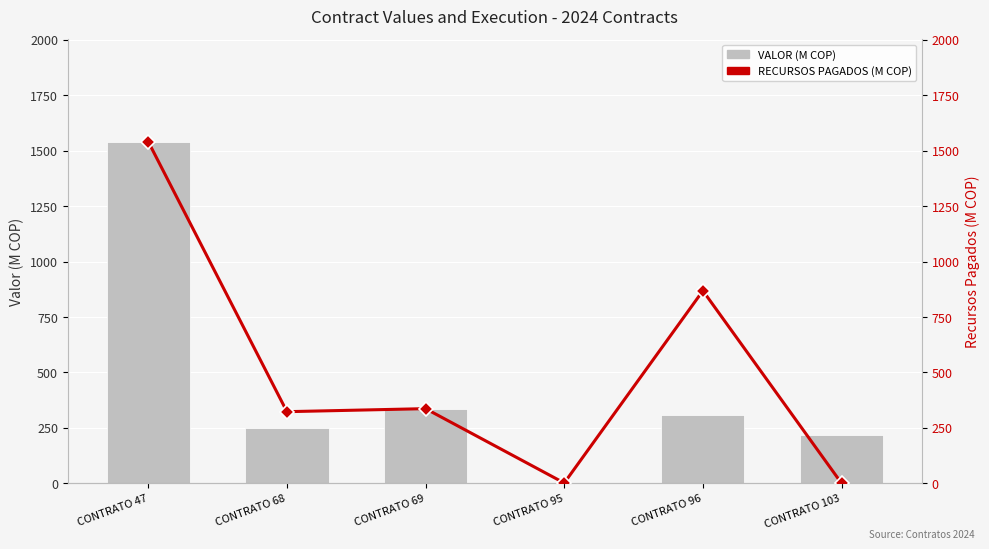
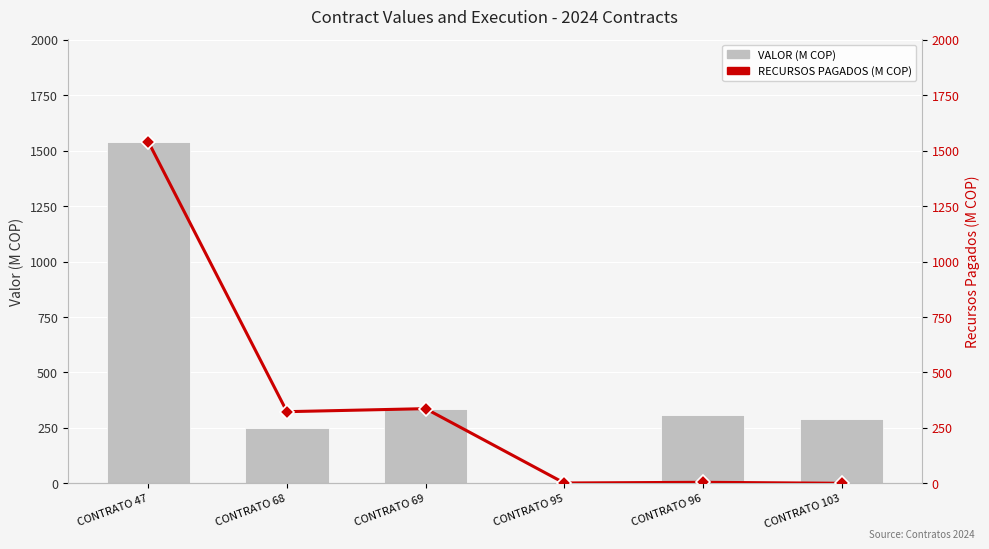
VALOR (M COP), CONTRATO 103: 220 -> 290
RECURSOS PAGADOS (M COP), CONTRATO 96: 870 -> 0
